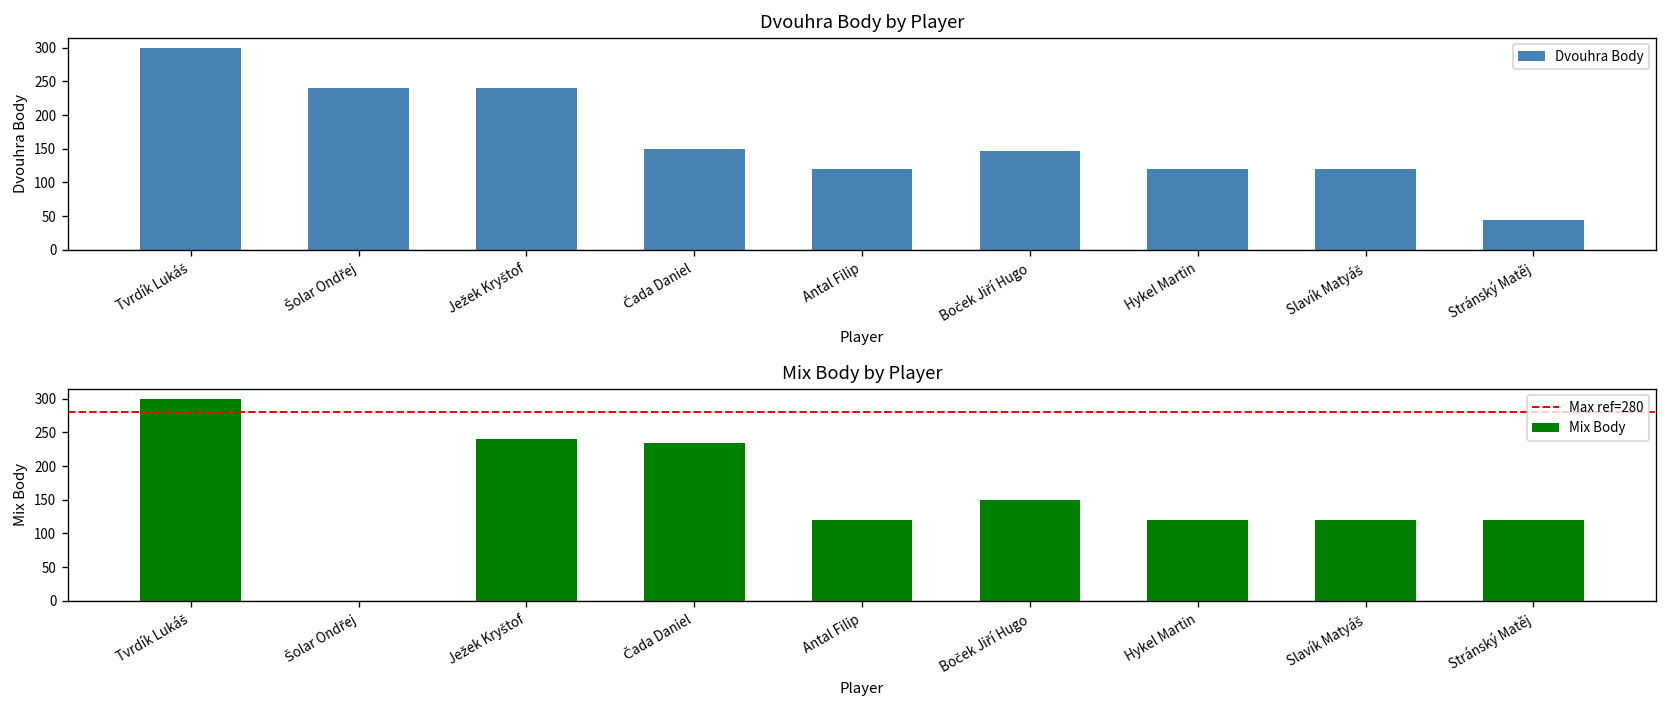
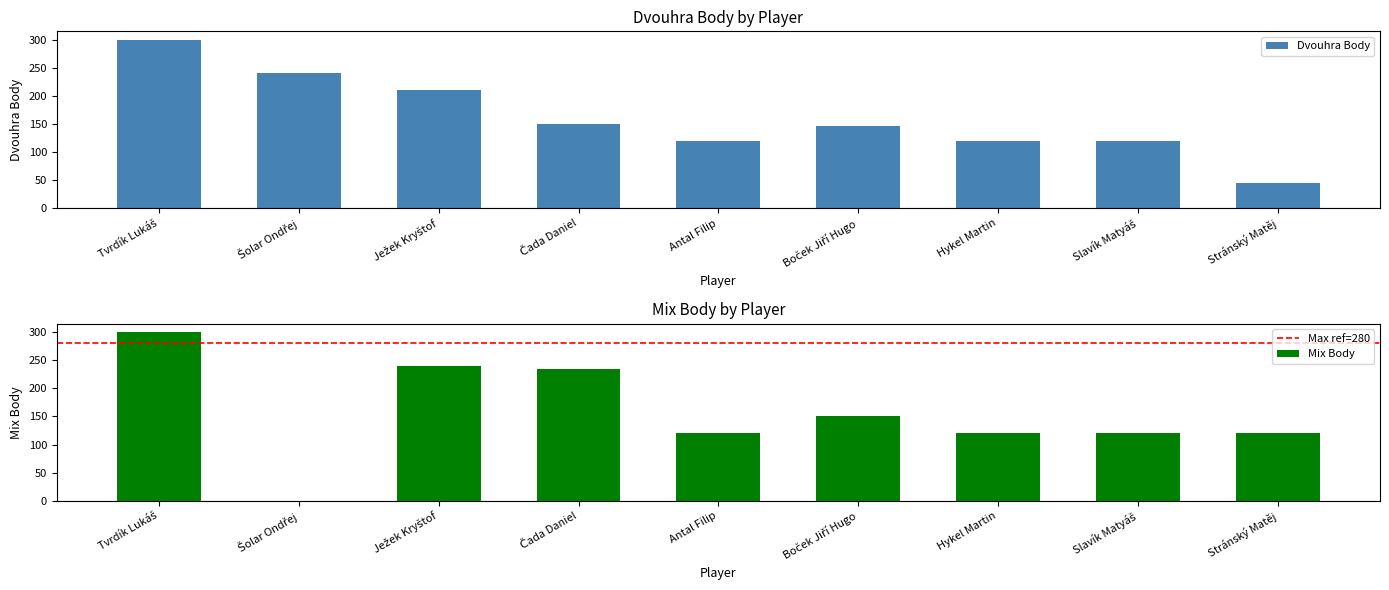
Dvouhra Body by Player, Ježek Kryštof: 240 -> 210
